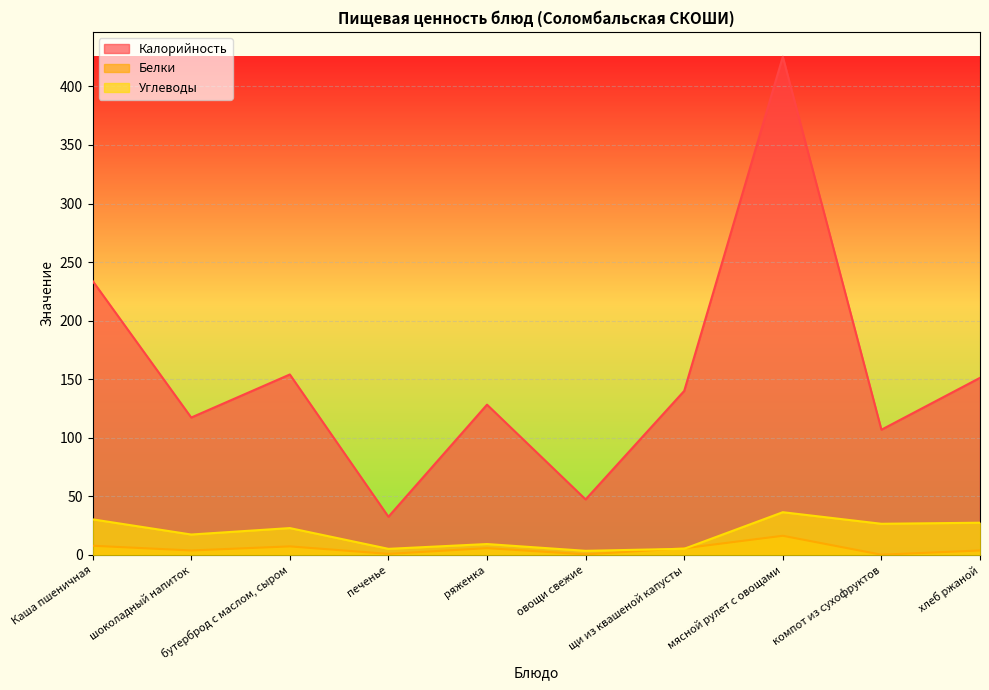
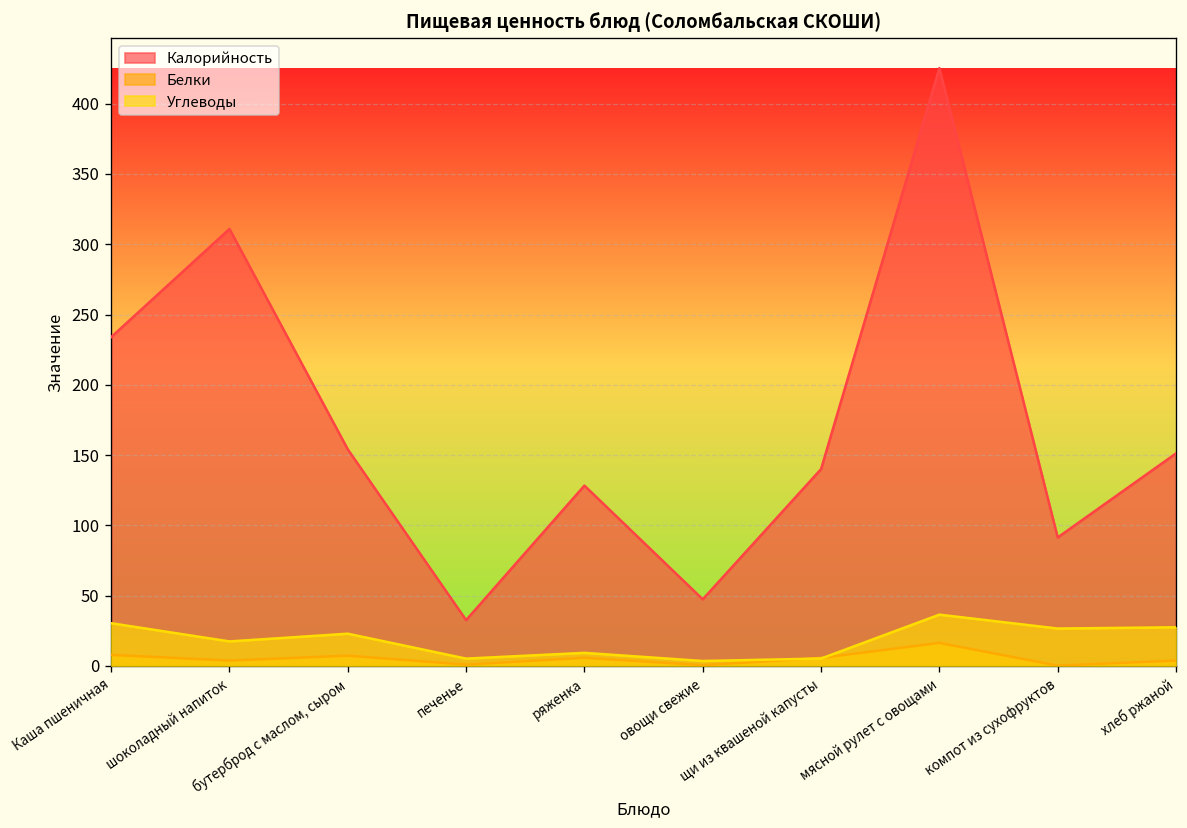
Калорийность, шоколадный напиток: 117 -> 311
Калорийность, компот из сухофруктов: 107 -> 91
